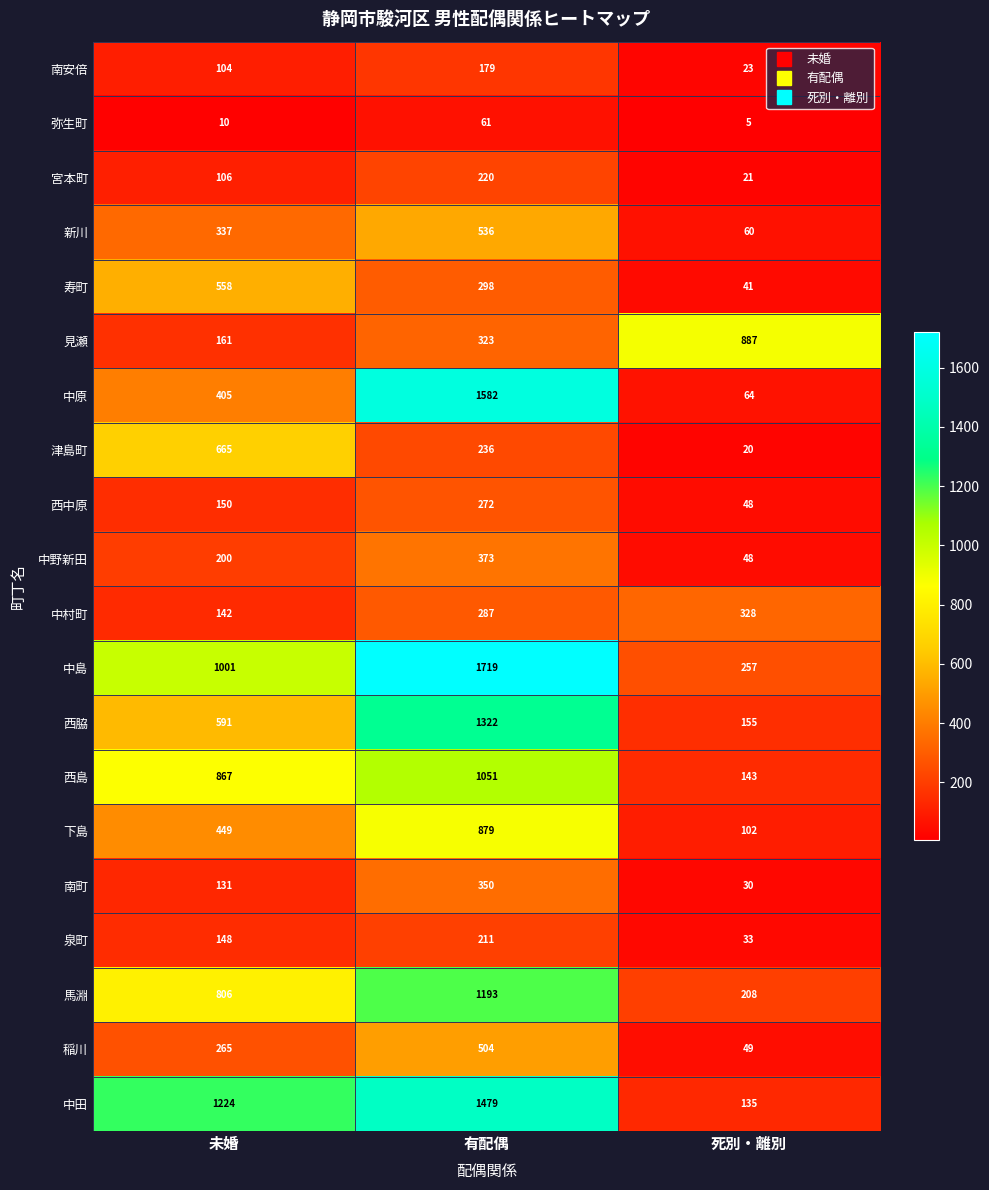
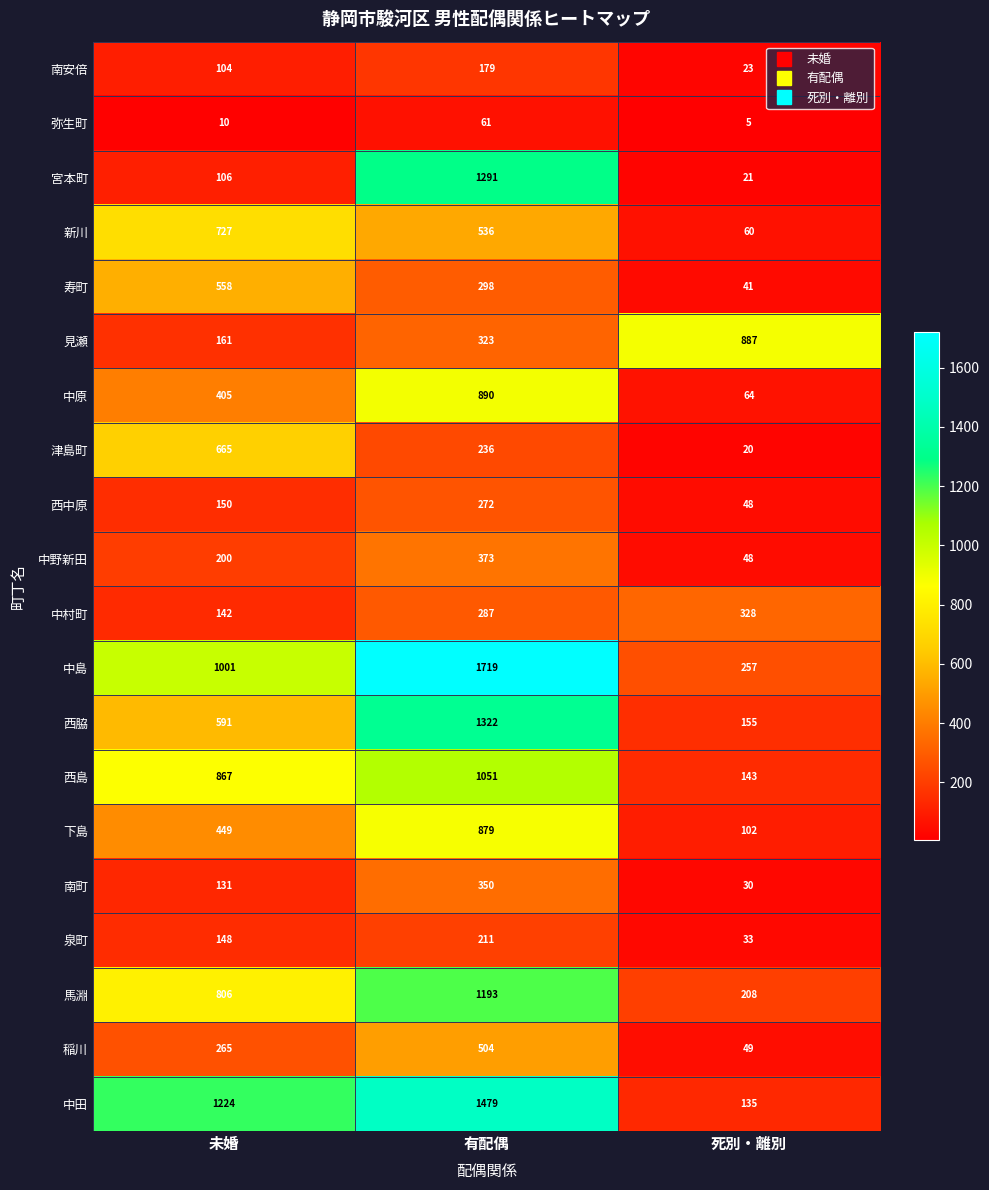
宮本町, 有配偶: 220 -> 1291
新川, 未婚: 337 -> 727
中原, 有配偶: 1582 -> 890
